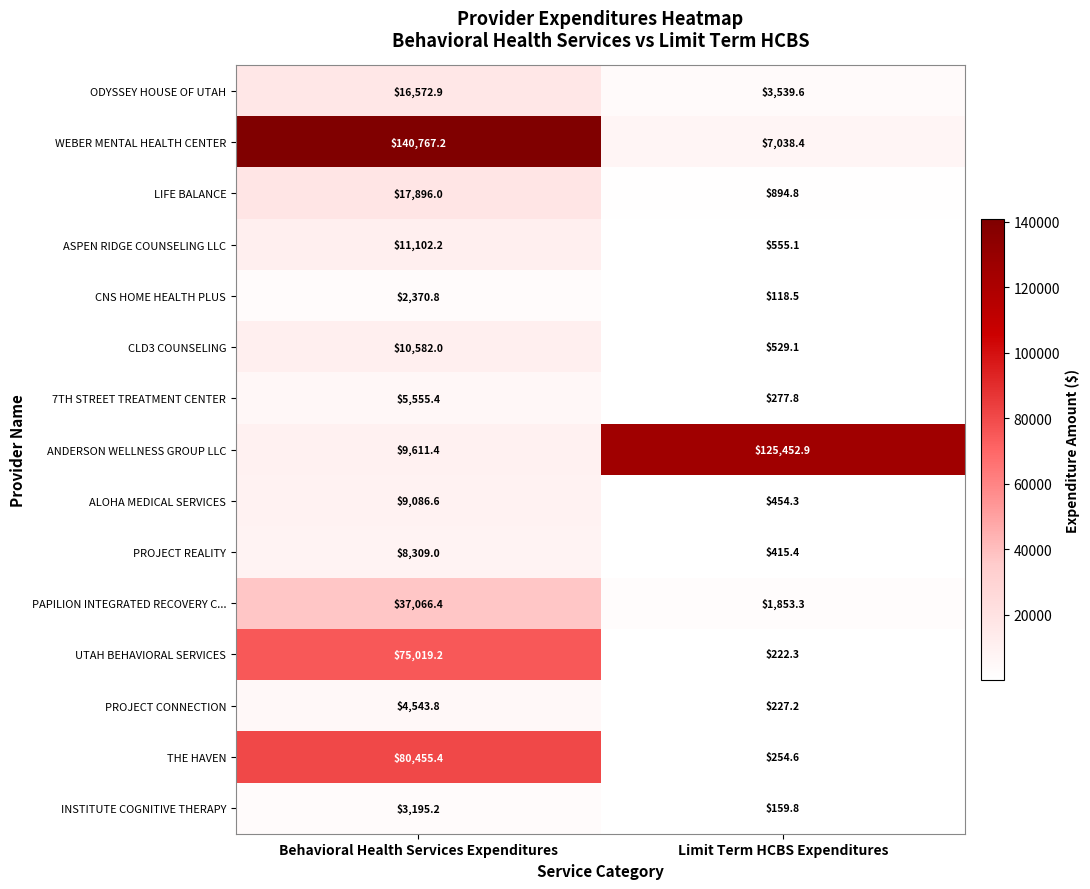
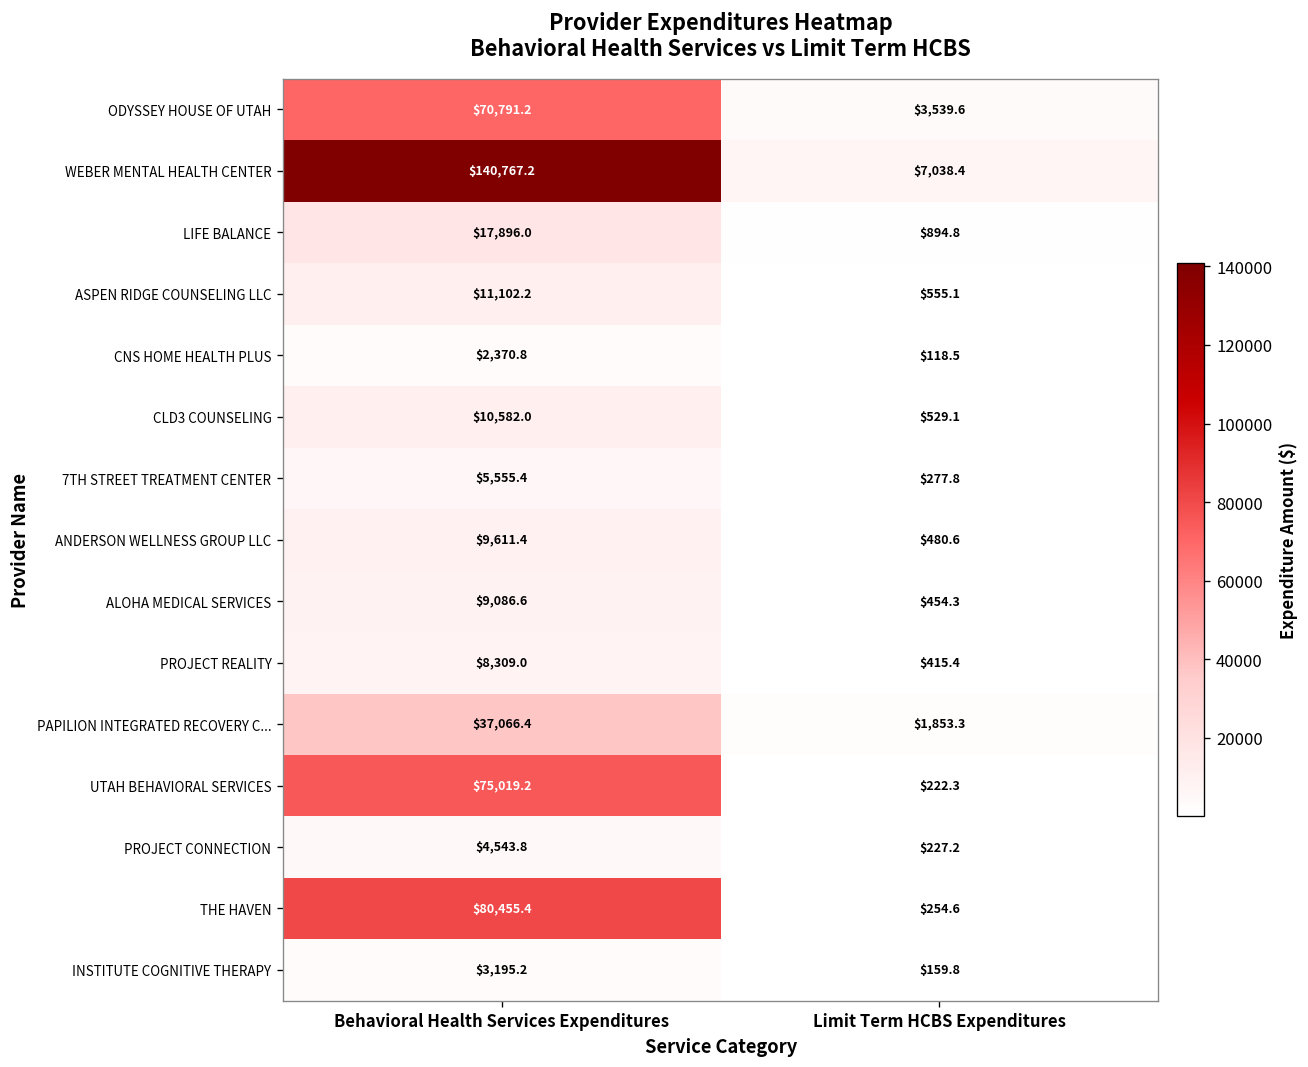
ODYSSEY HOUSE OF UTAH, Behavioral Health Services Expenditures: $16,572.9 -> $70,791.2
ANDERSON WELLNESS GROUP LLC, Limit Term HCBS Expenditures: $125,452.9 -> $480.6
